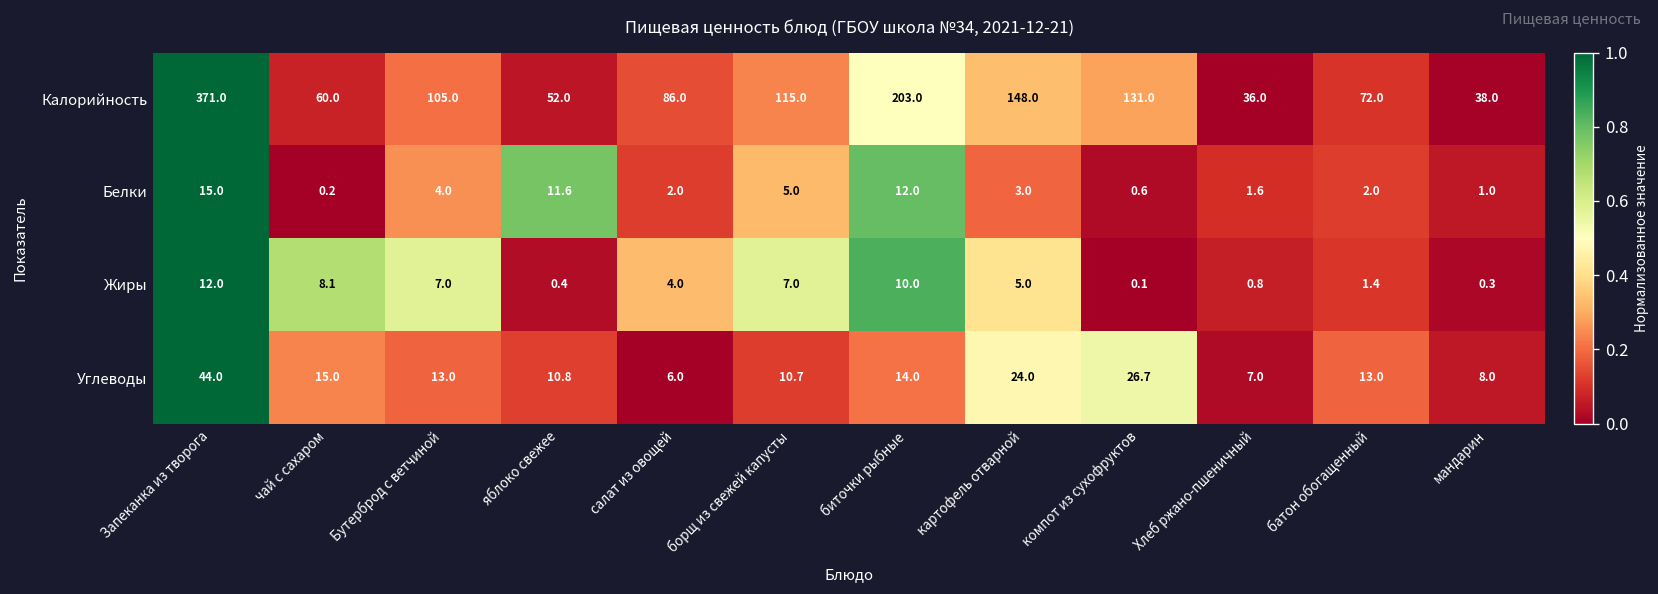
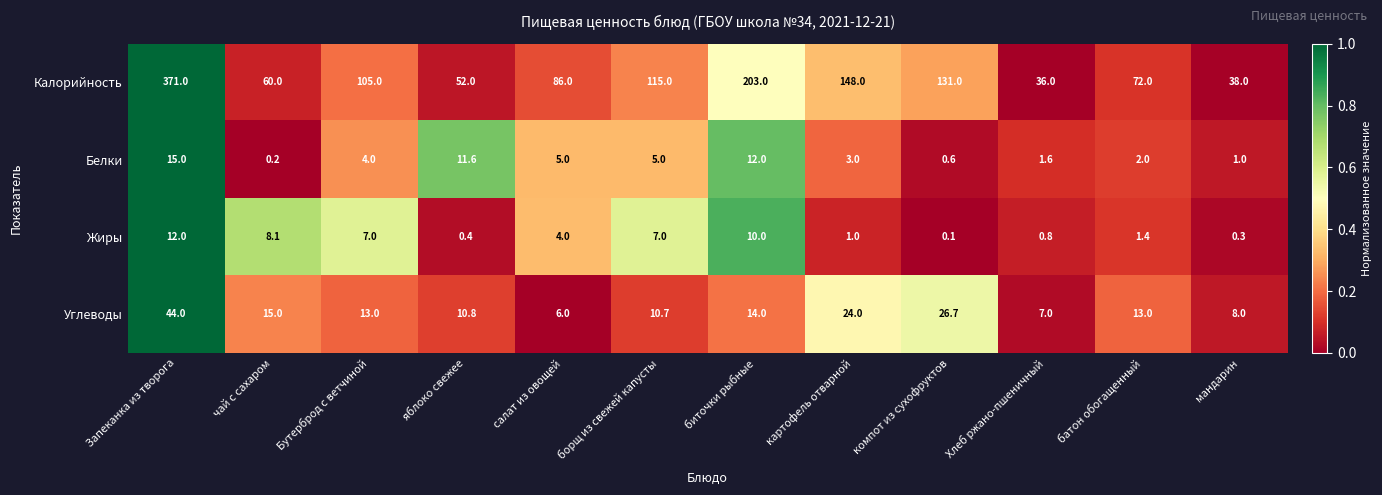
Белки, салат из овощей: 2.0 -> 5.0
Жиры, картофель отварной: 5.0 -> 1.0
